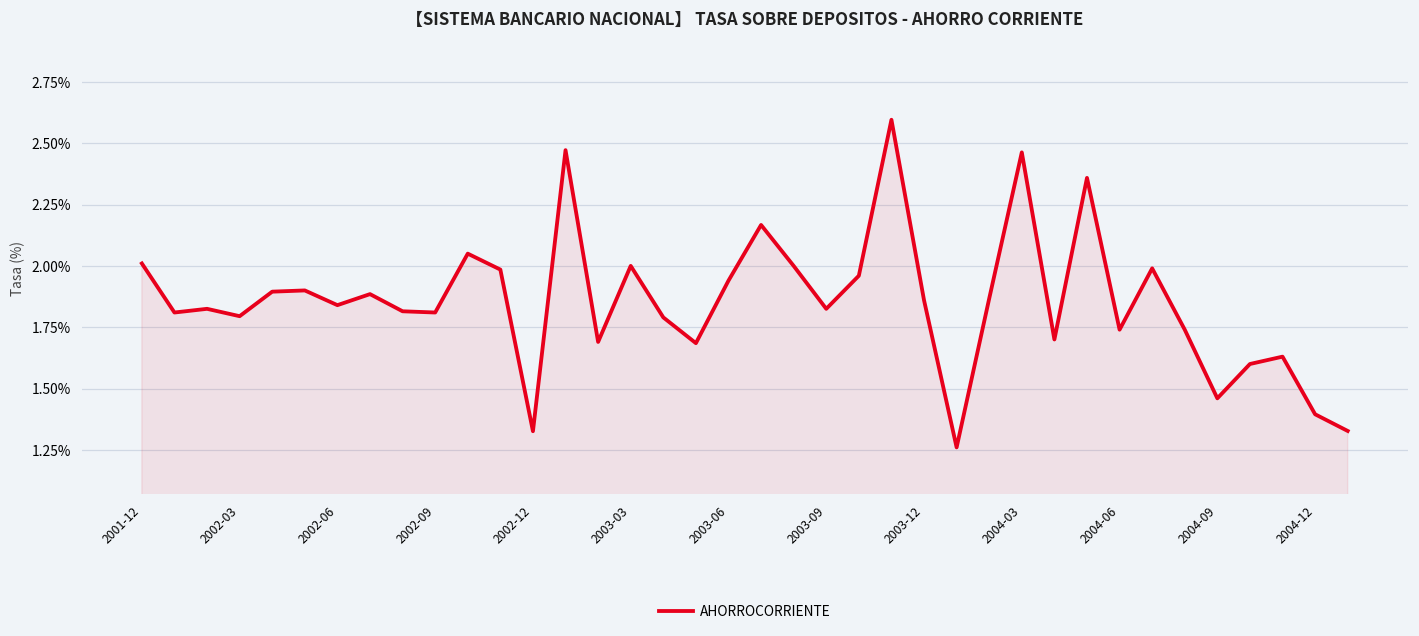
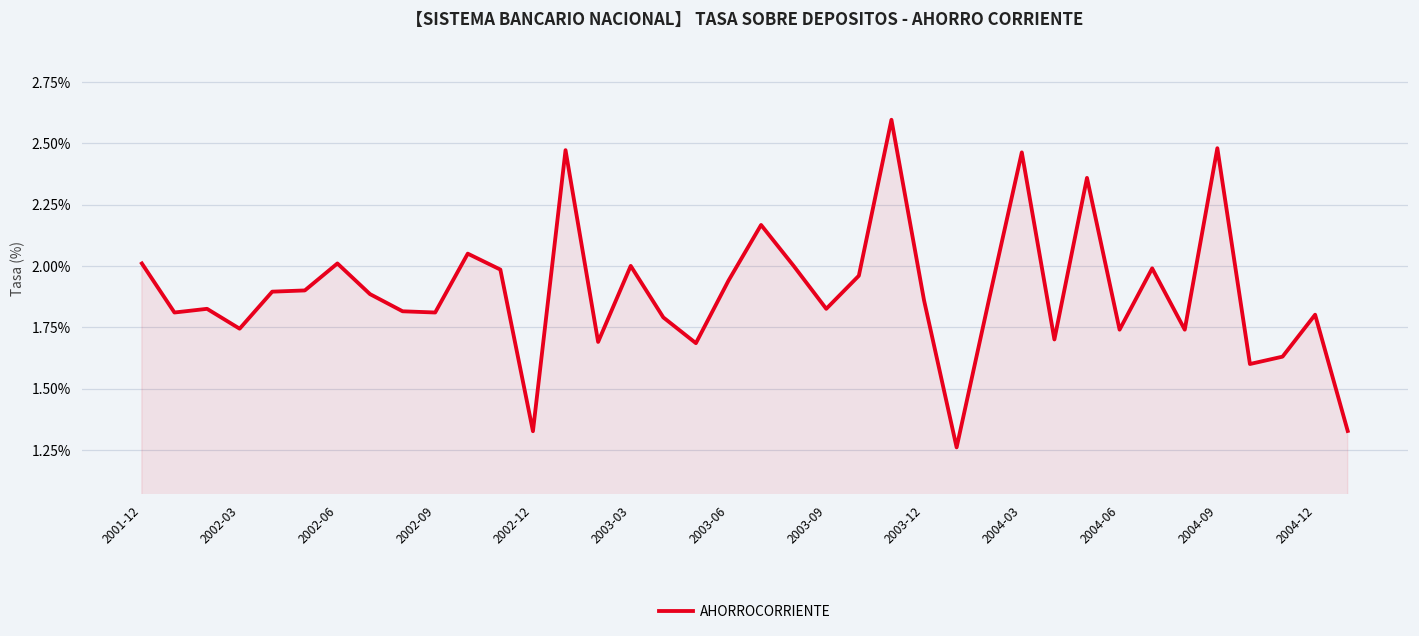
2002-03: 1.80% -> 1.74%
2002-06: 1.84% -> 2.01%
2004-09: 1.46% -> 2.48%
2004-12: 1.40% -> 1.80%
